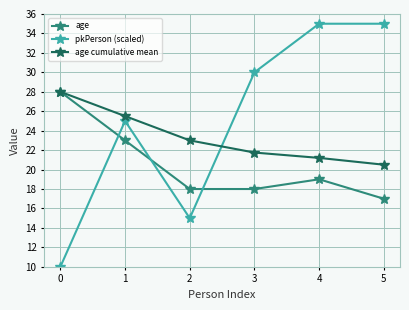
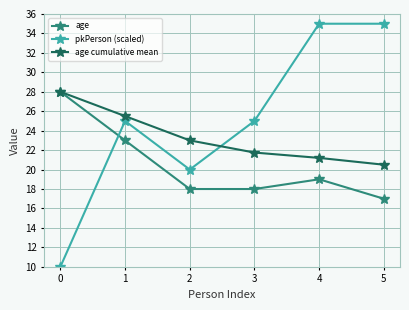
pkPerson (scaled), 2: 15 -> 20
pkPerson (scaled), 3: 30 -> 25
